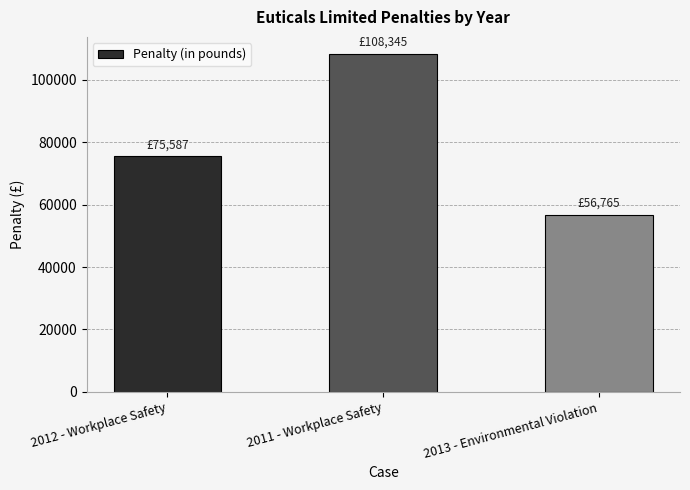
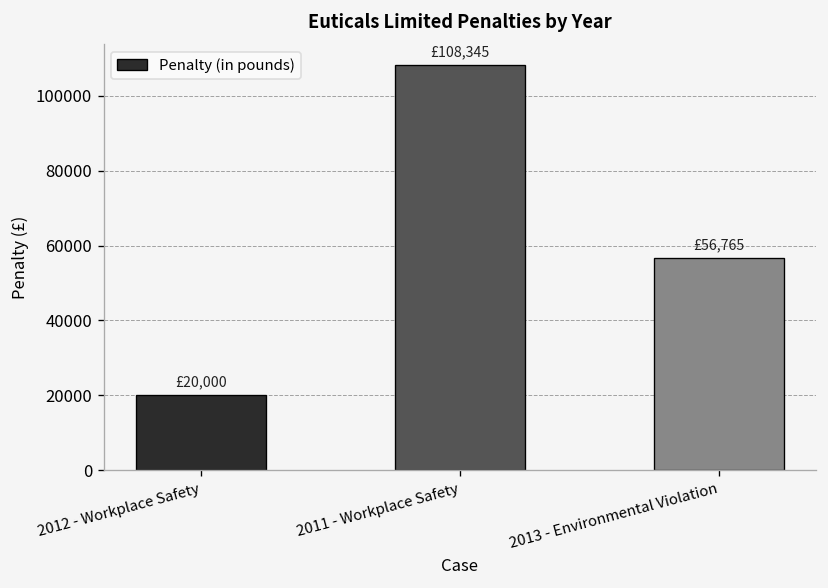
2012 - Workplace Safety: £75,587 -> £20,000
